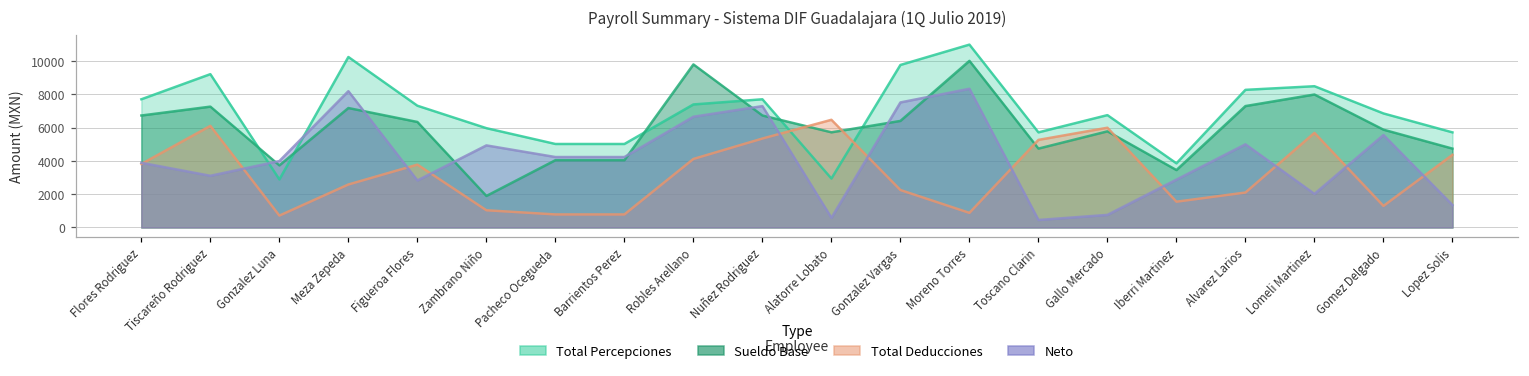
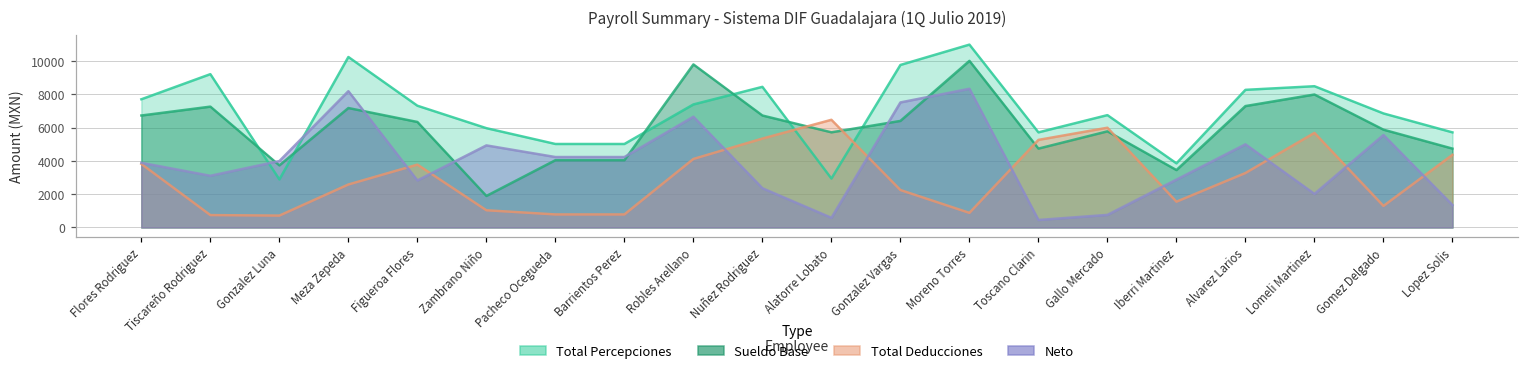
Total Deducciones, Tiscareño Rodriguez: 6100 -> 700
Total Percepciones, Nuñez Rodriguez: 7700 -> 8500
Neto, Nuñez Rodriguez: 7300 -> 2400
Total Deducciones, Alvarez Larios: 2100 -> 3300
